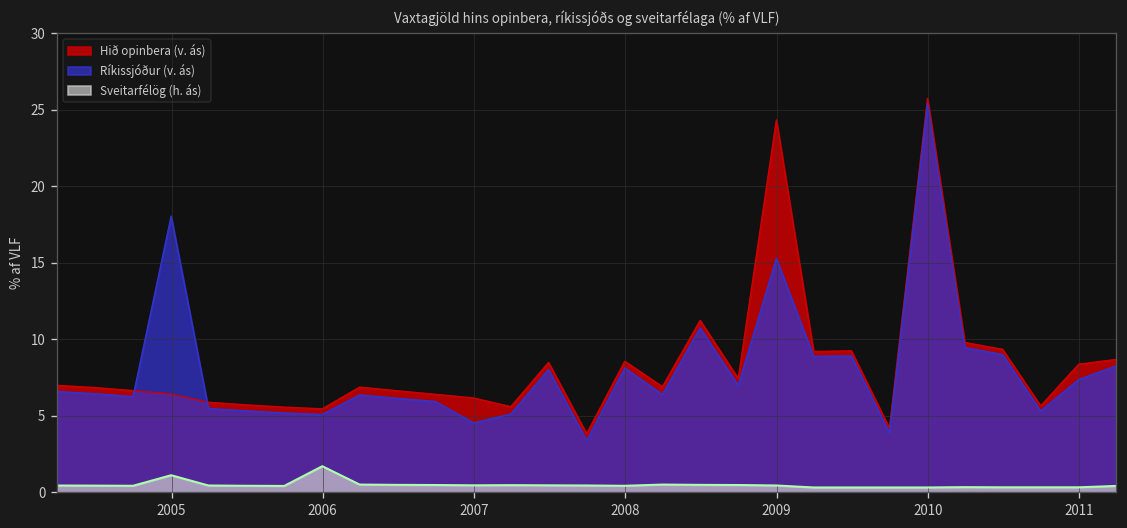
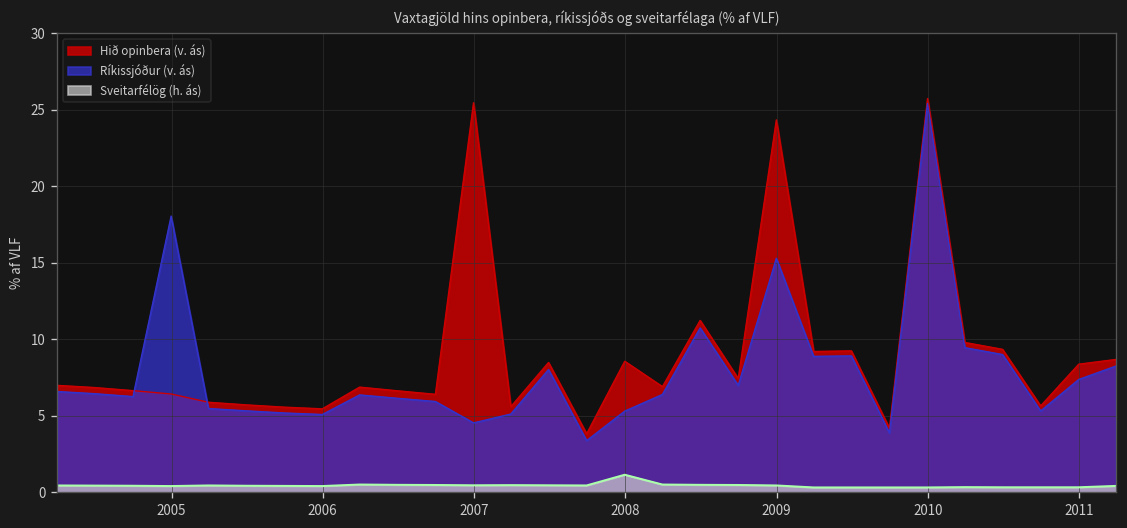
Sveitarfélög (h. ás), 2005: 1.1 -> 0.4
Sveitarfélög (h. ás), 2006: 1.7 -> 0.4
Hið opinbera (v. ás), 2007: 6.2 -> 25.5
Ríkissjóður (v. ás), 2008: 8.1 -> 5.3
Sveitarfélög (h. ás), 2008: 0.4 -> 1.2
